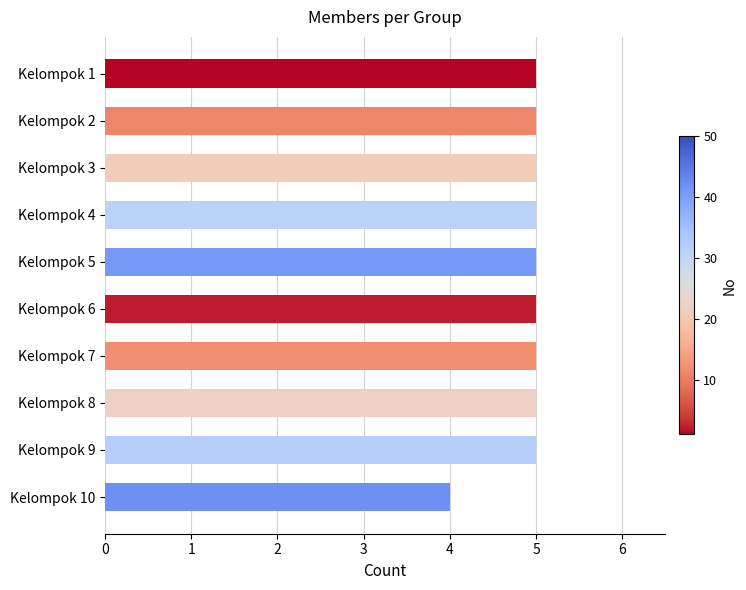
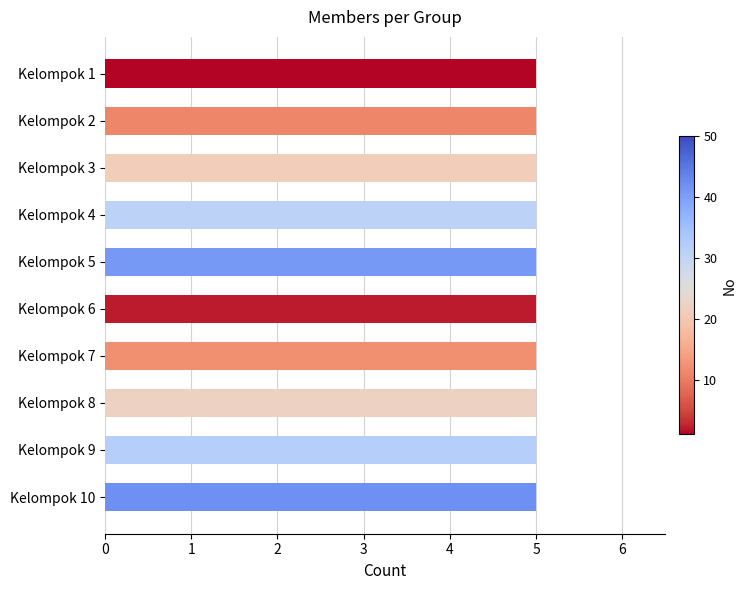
Kelompok 10: 4 -> 5
